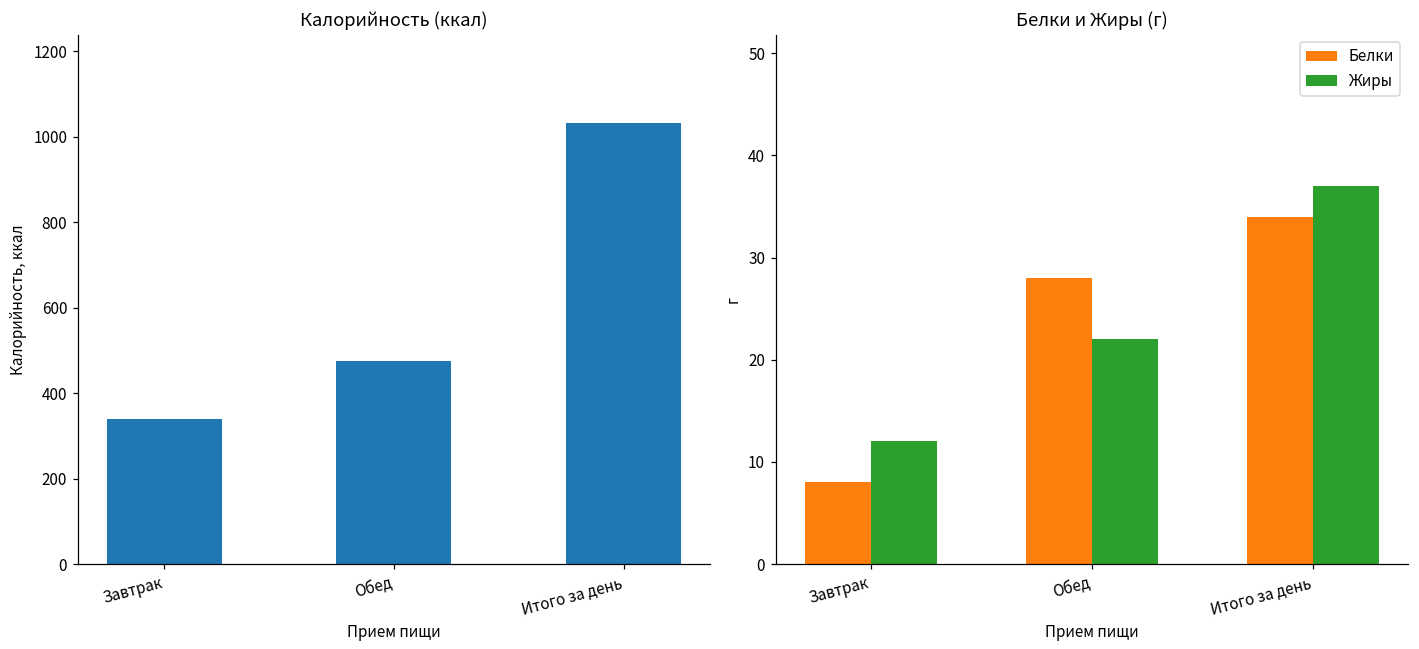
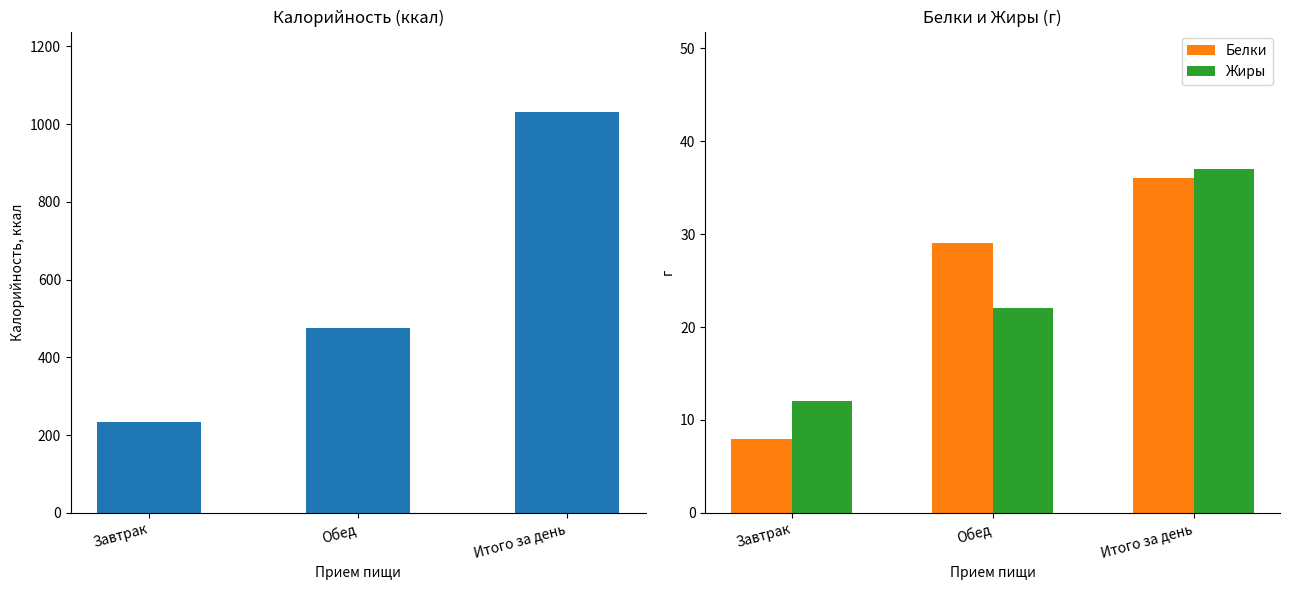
Калорийность (ккал), Завтрак: 340 -> 240
Белки и Жиры (г), Белки, Обед: 28 -> 29
Белки и Жиры (г), Белки, Итого за день: 34 -> 36
